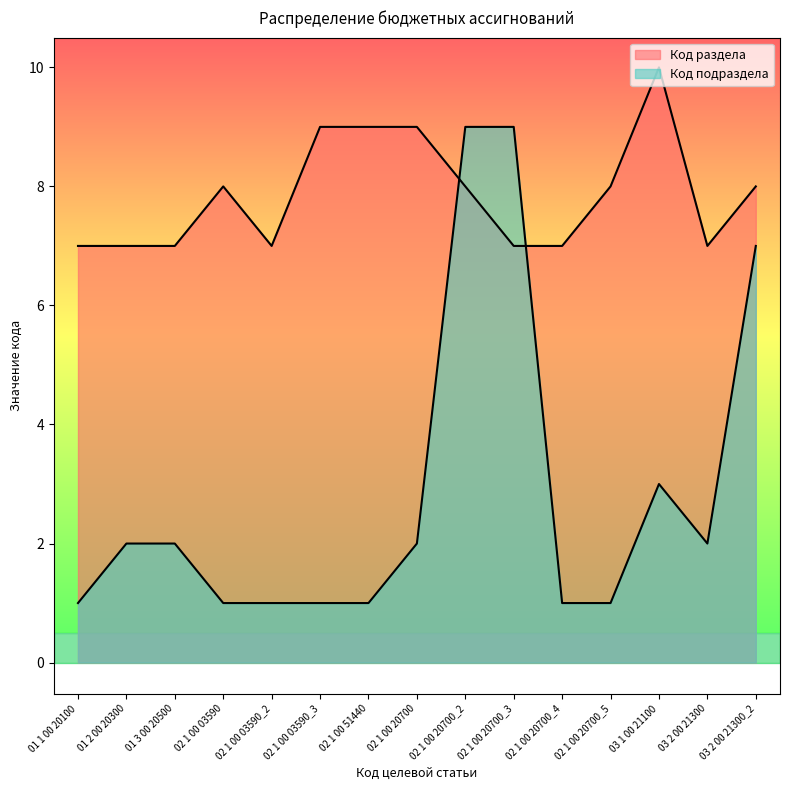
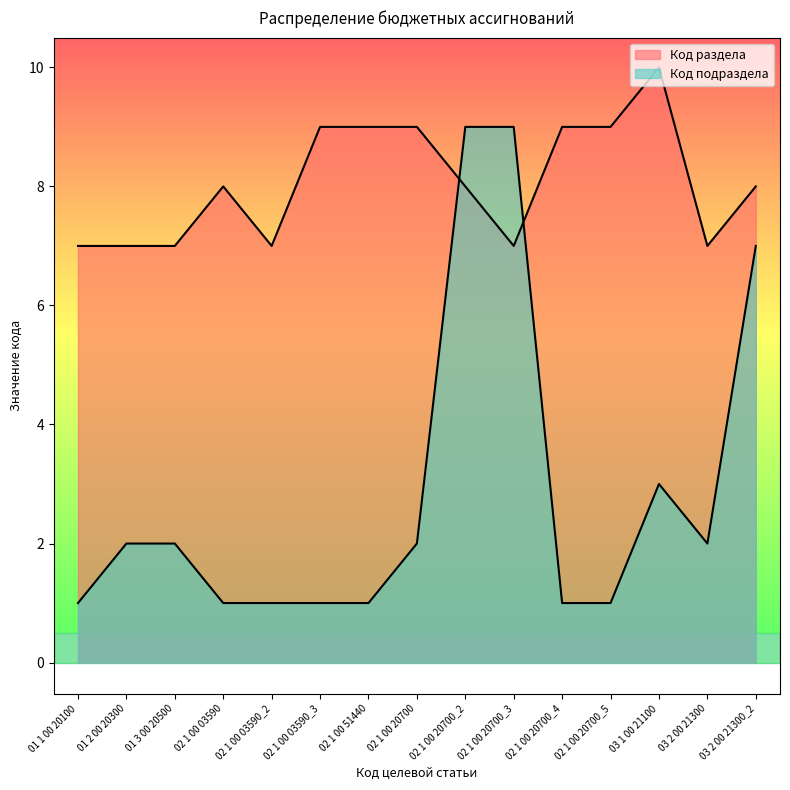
Код раздела, 02 1 00 20700_4: 7 -> 9
Код раздела, 02 1 00 20700_5: 8 -> 9
